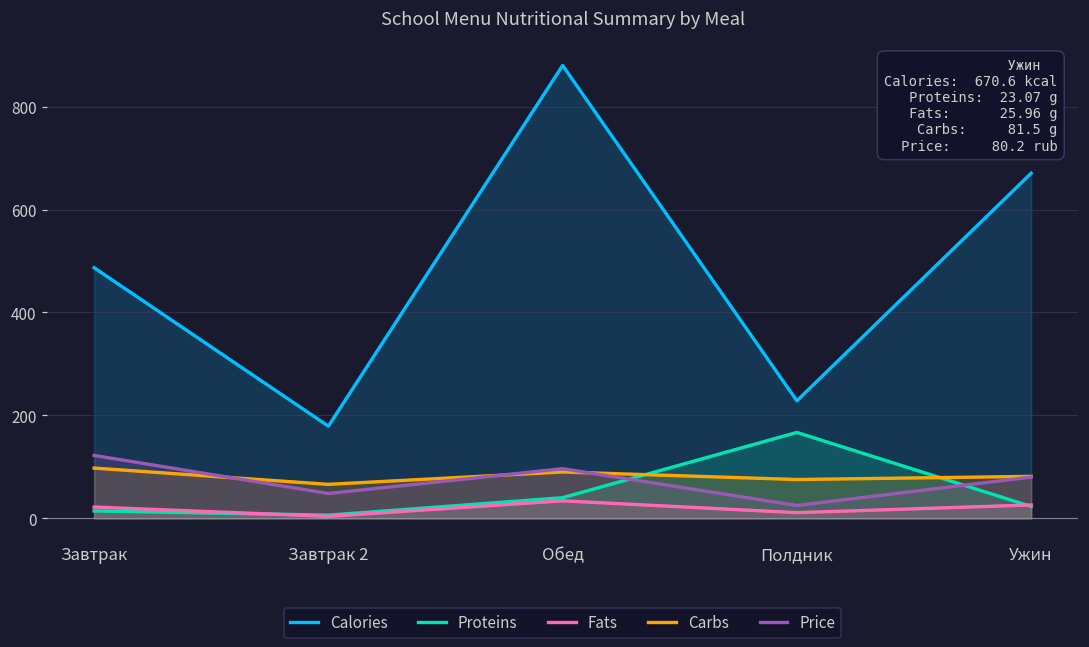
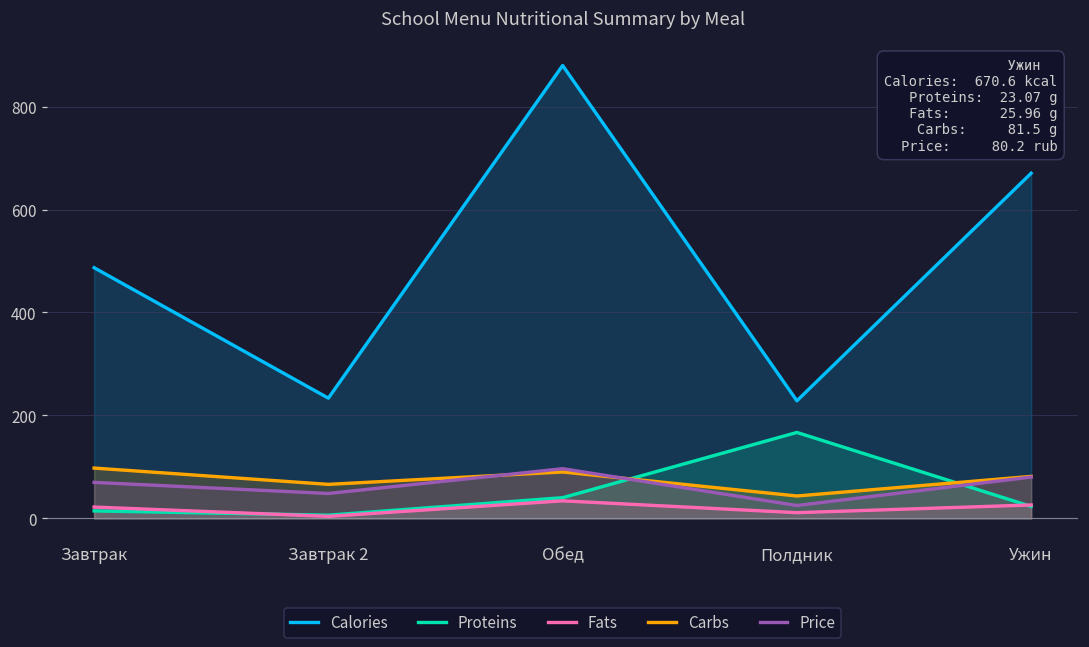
Price, Завтрак: 120 -> 70
Calories, Завтрак 2: 180 -> 230
Carbs, Полдник: 80 -> 40
